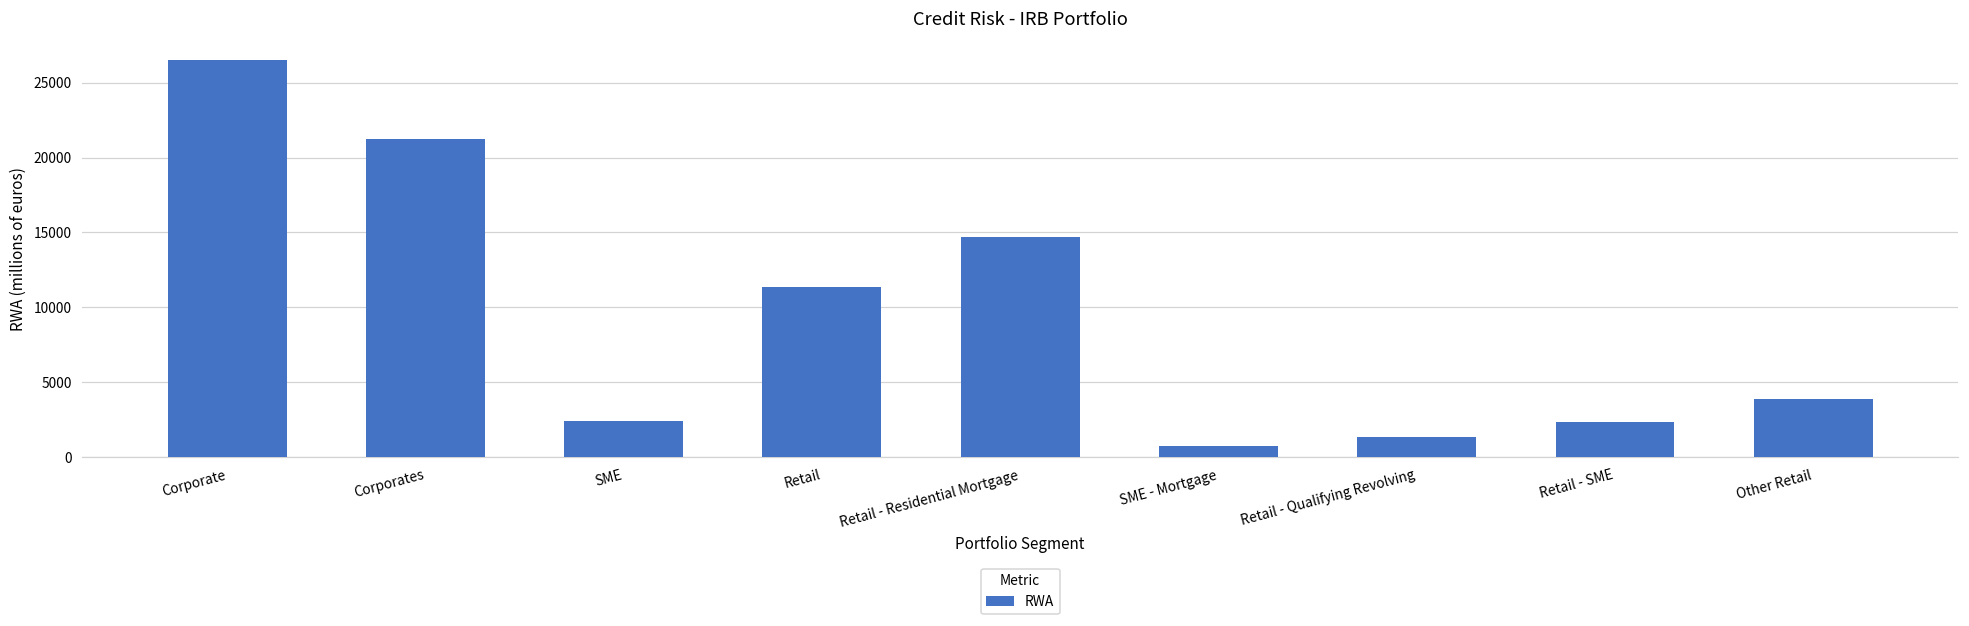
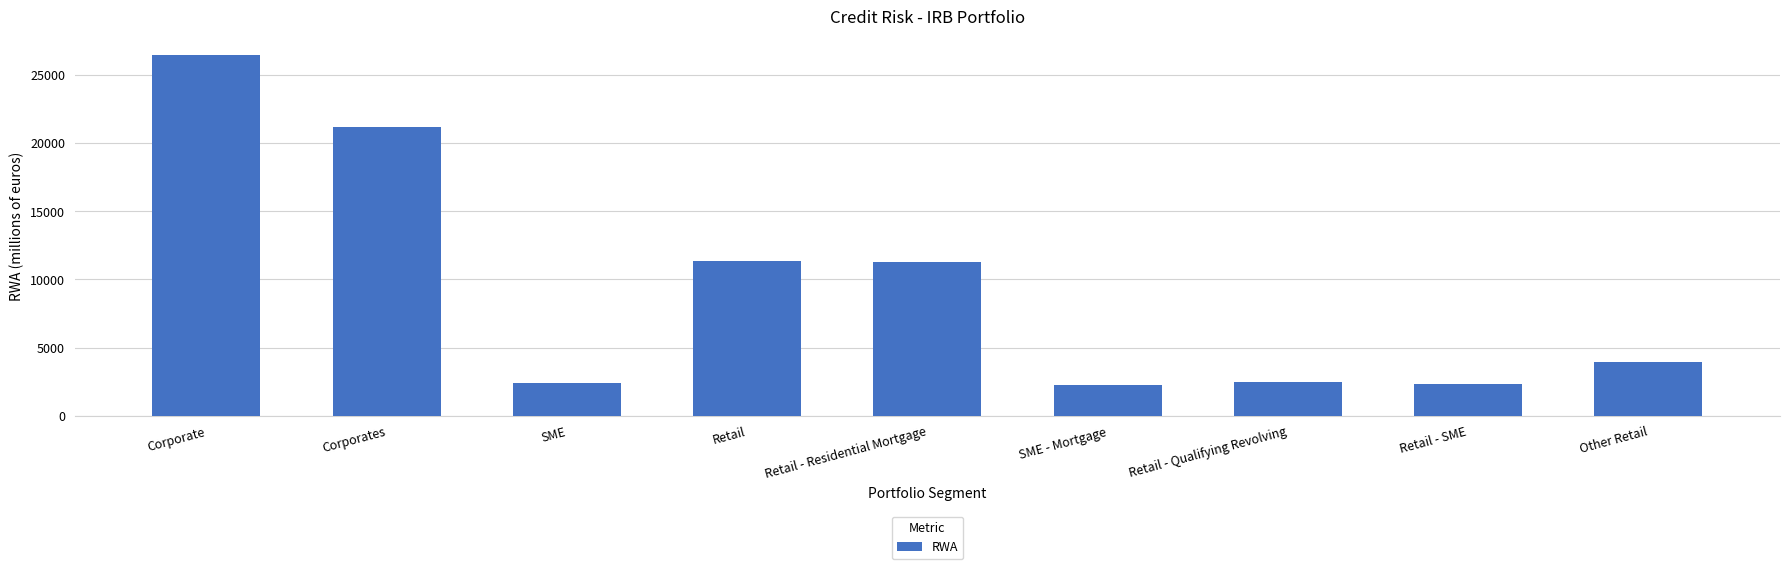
Retail - Residential Mortgage: 14700 -> 11300
SME - Mortgage: 800 -> 2300
Retail - Qualifying Revolving: 1300 -> 2500
